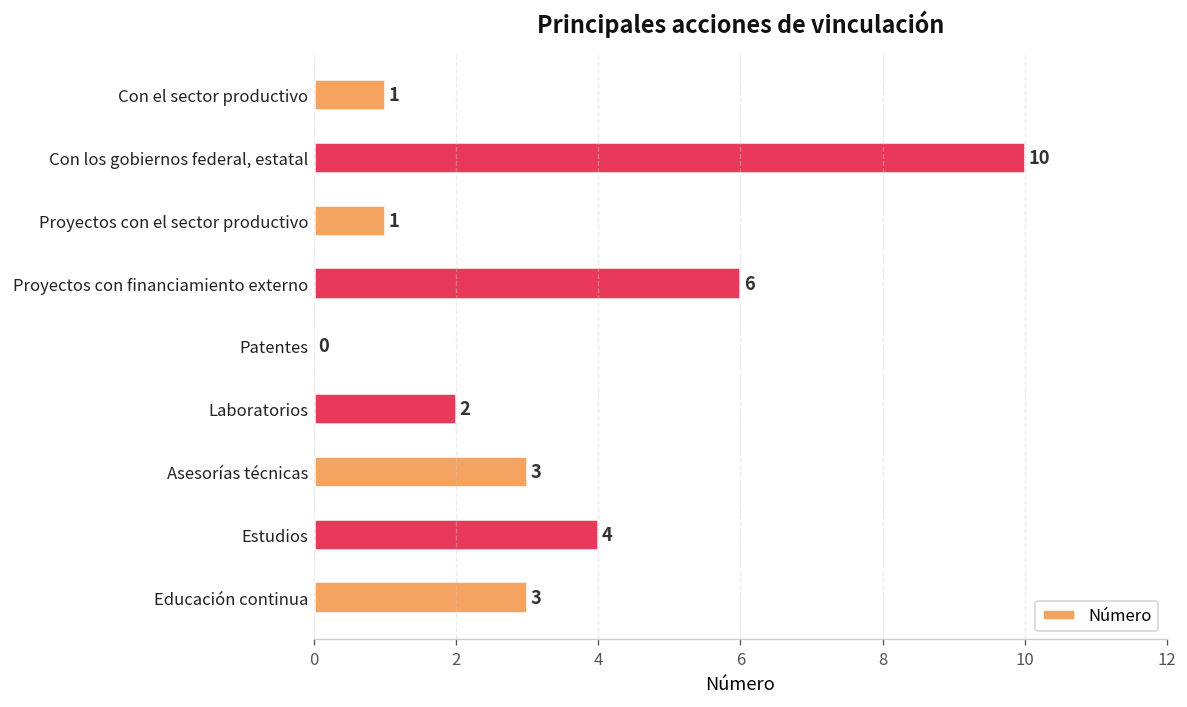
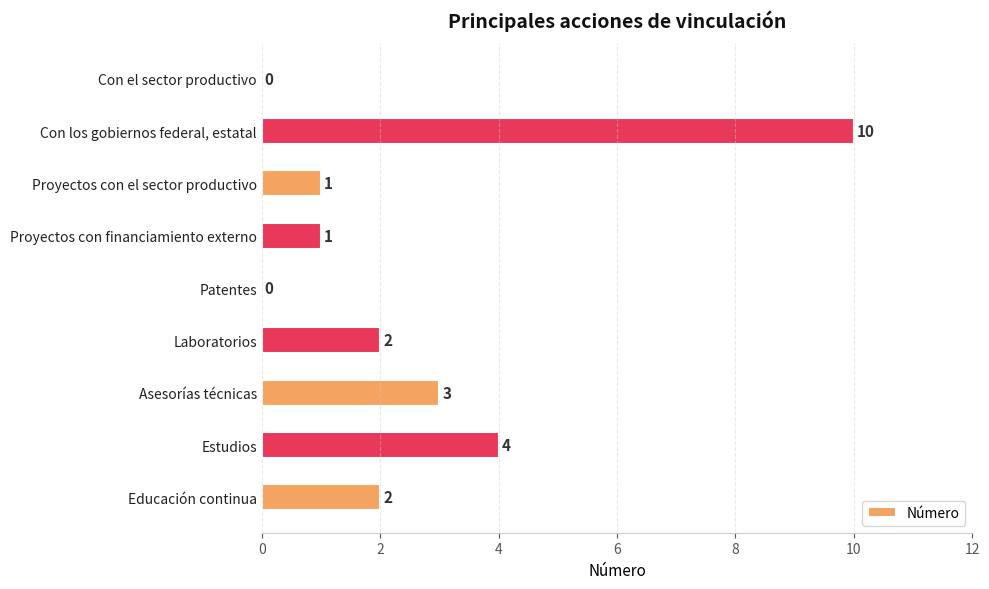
Con el sector productivo: 1 -> 0
Proyectos con financiamiento externo: 6 -> 1
Educación continua: 3 -> 2
